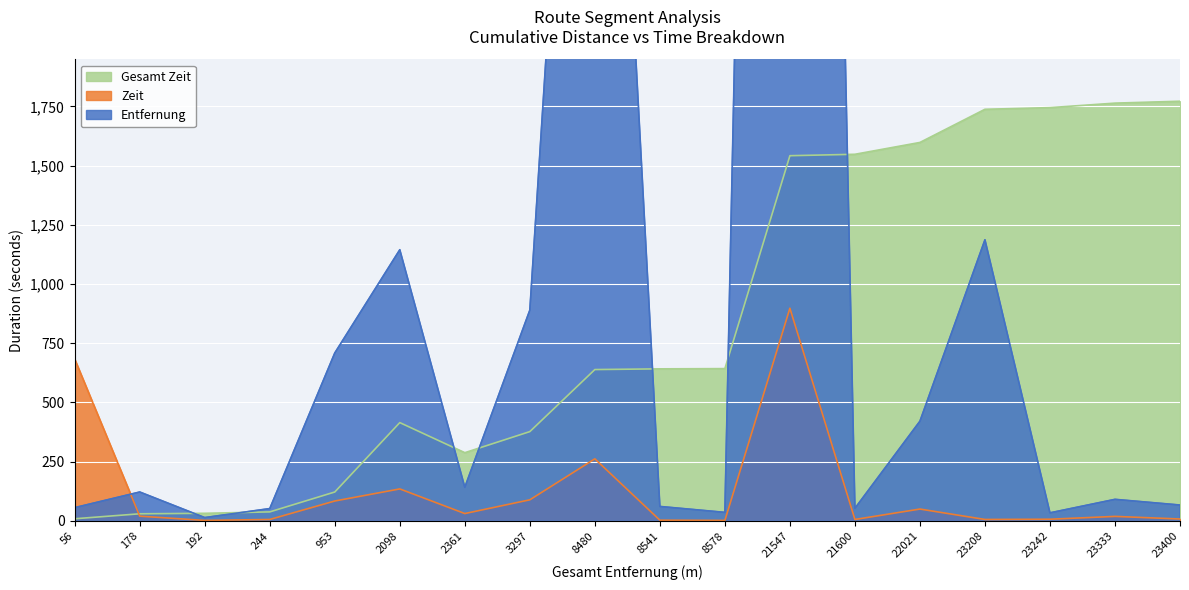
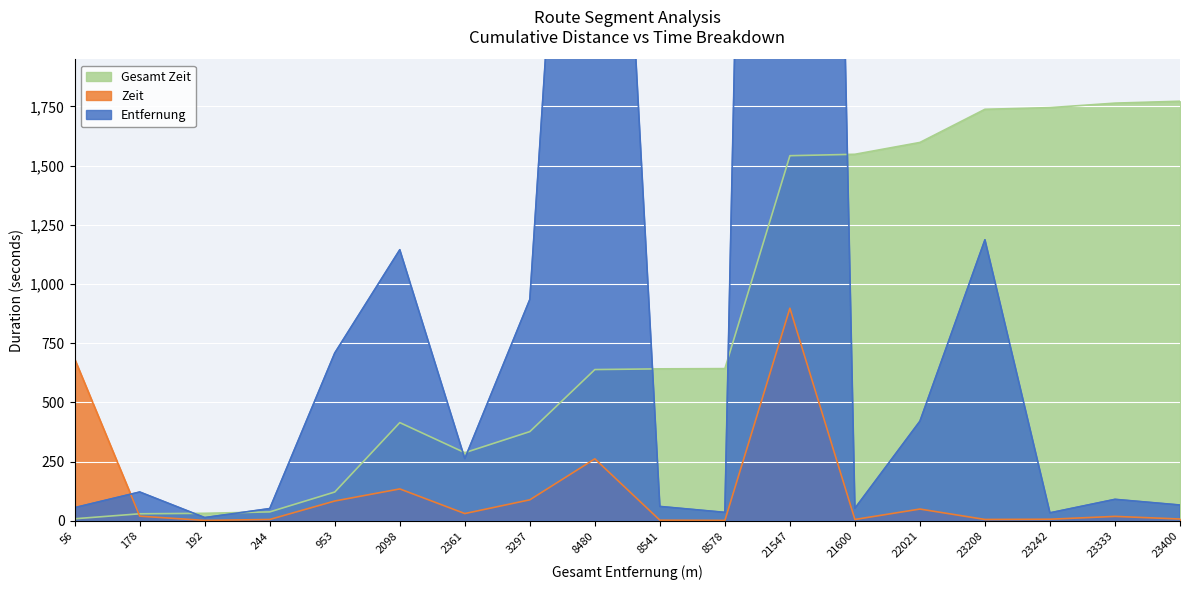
Entfernung, 2361: 140 -> 260
Entfernung, 3297: 890 -> 940
